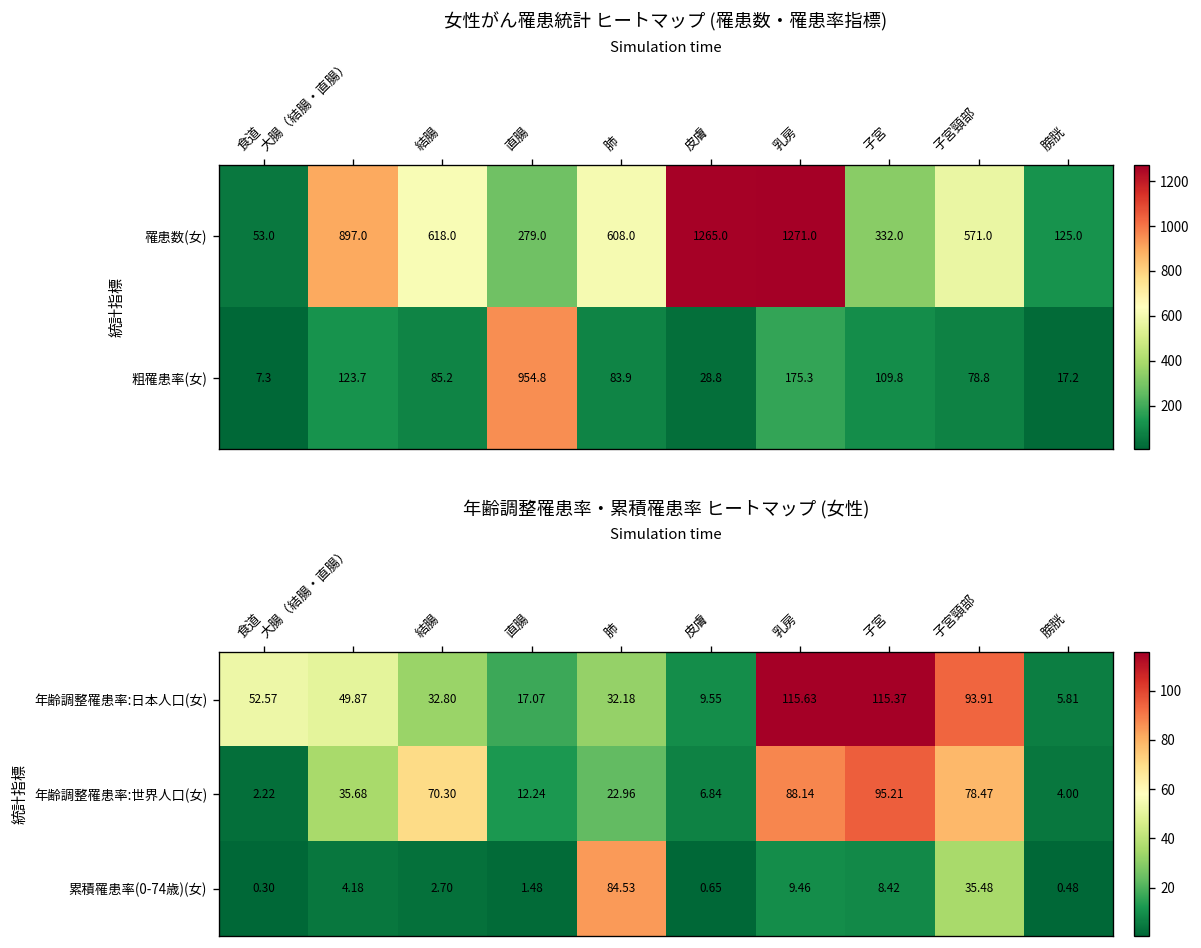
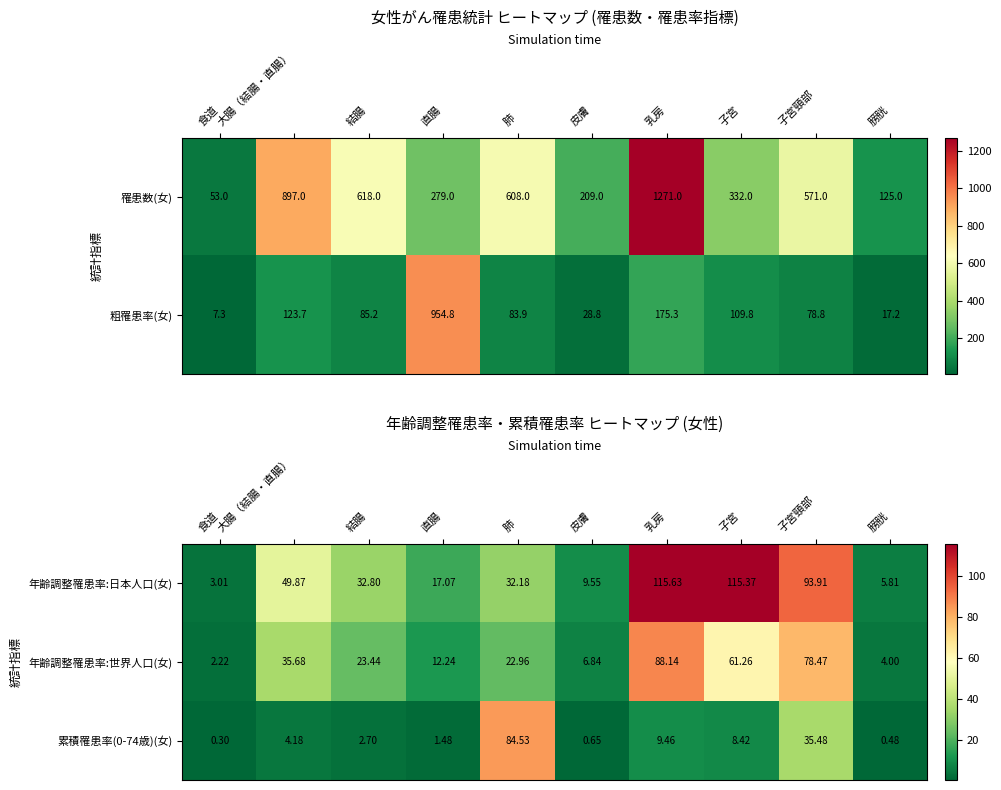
女性がん罹患統計 ヒートマップ (罹患数・罹患率指標), 罹患数(女), 皮膚: 1265.0 -> 209.0
年齢調整罹患率・累積罹患率 ヒートマップ (女性), 年齢調整罹患率:日本人口(女), 食道: 52.57 -> 3.01
年齢調整罹患率・累積罹患率 ヒートマップ (女性), 年齢調整罹患率:世界人口(女), 結腸: 70.30 -> 23.44
年齢調整罹患率・累積罹患率 ヒートマップ (女性), 年齢調整罹患率:世界人口(女), 子宮: 95.21 -> 61.26
